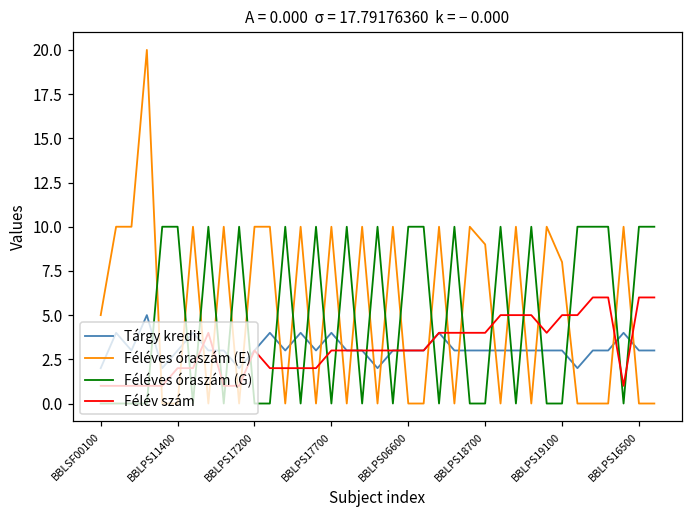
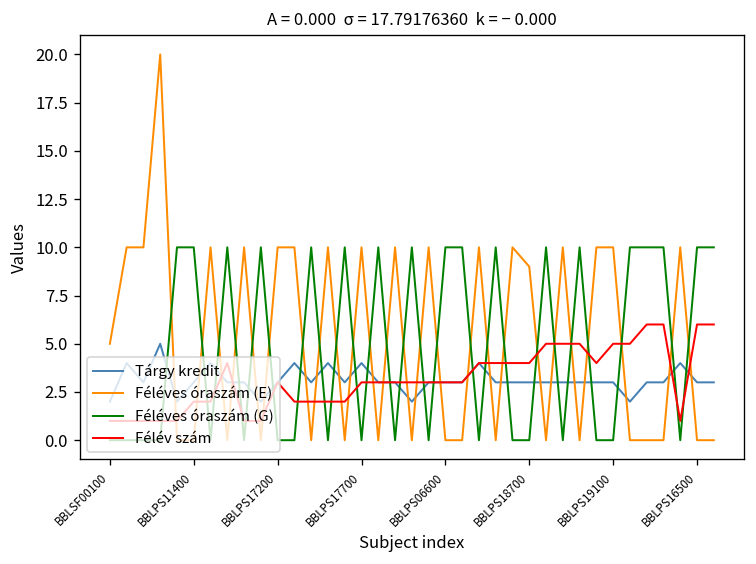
Féléves óraszám (E), BBLPS19100: 8 -> 10
